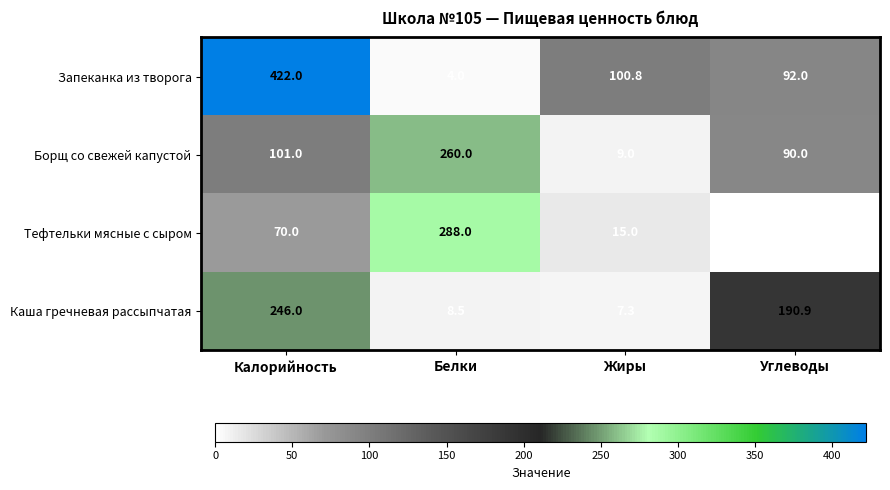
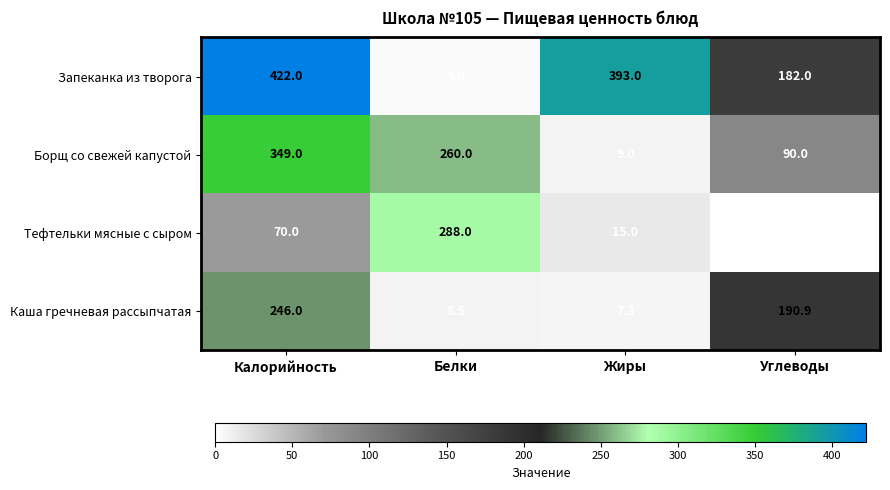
Запеканка из творога, Жиры: 100.8 -> 393.0
Запеканка из творога, Углеводы: 92.0 -> 182.0
Борщ со свежей капустой, Калорийность: 101.0 -> 349.0
